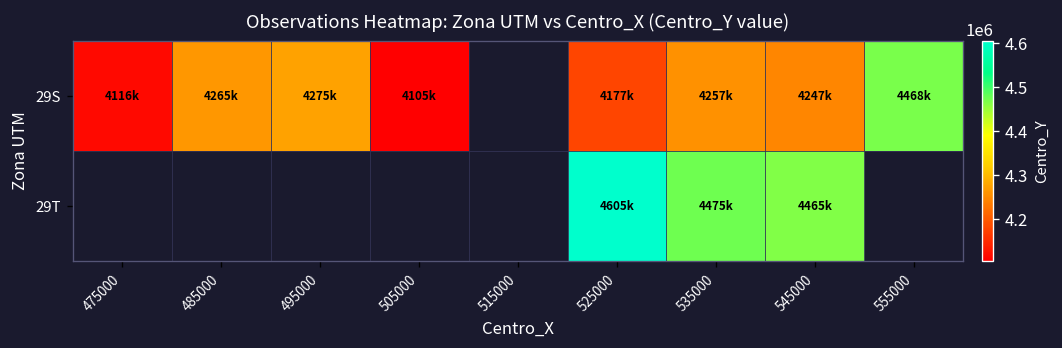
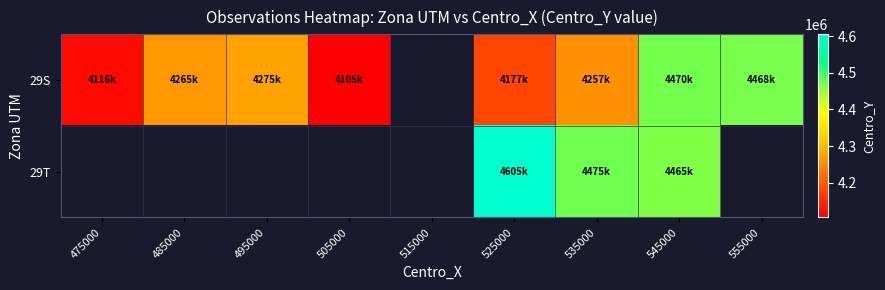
29S, 545000: 4247k -> 4470k
